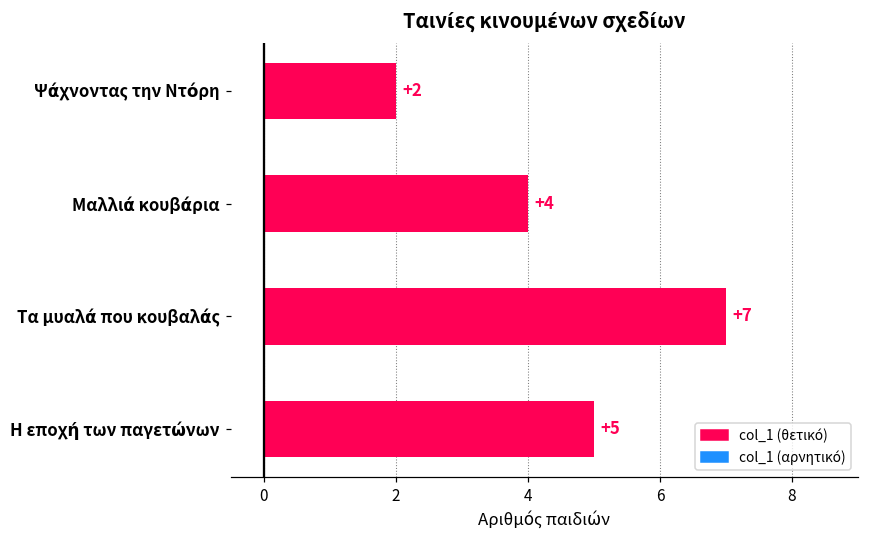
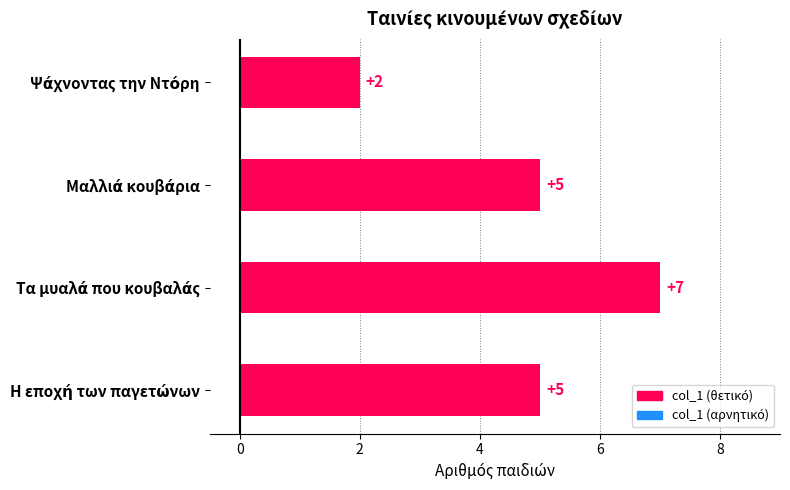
Μαλλιά κουβάρια: +4 -> +5
